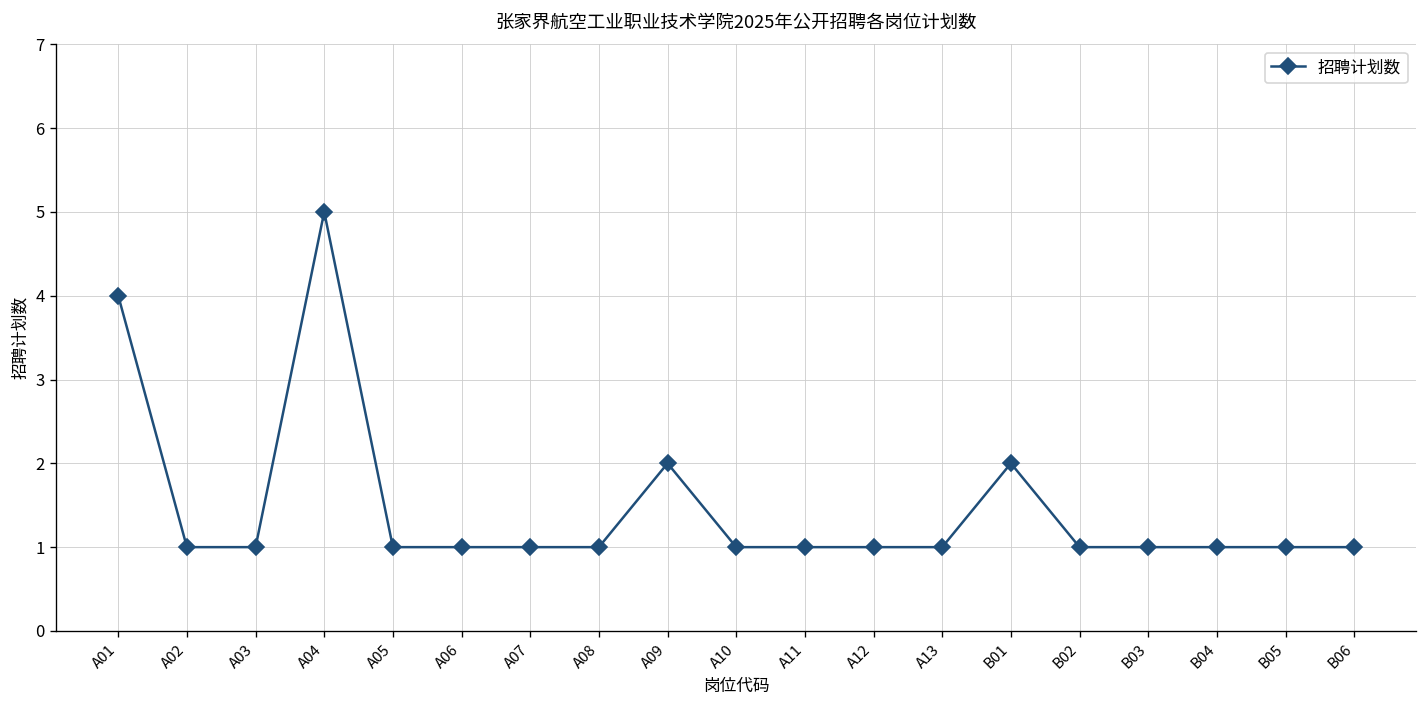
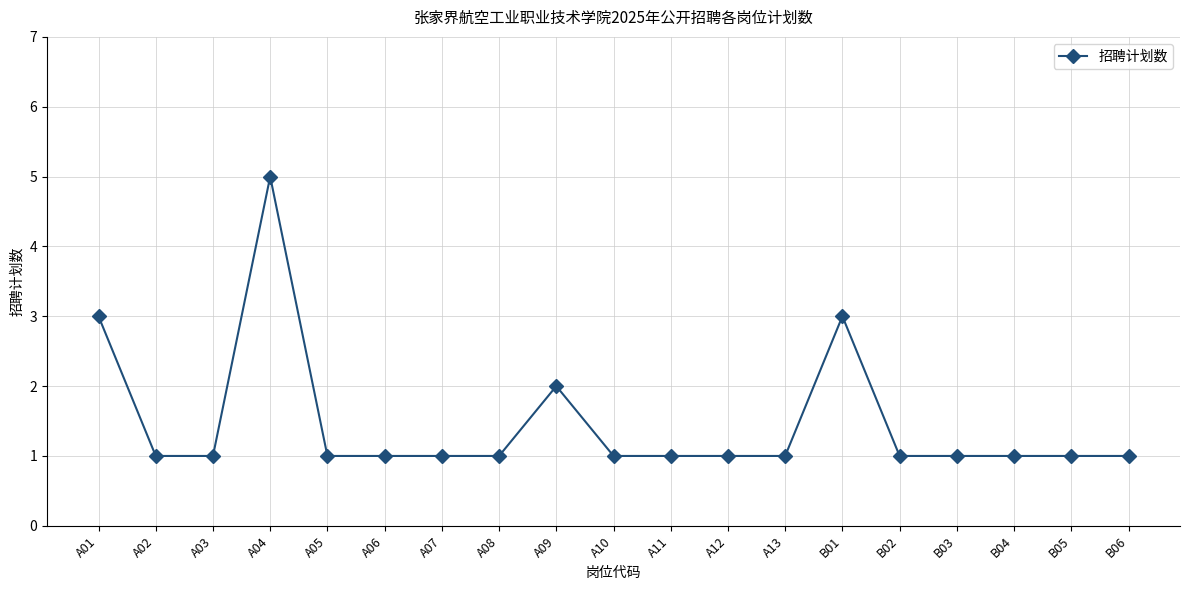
A01: 4 -> 3
B01: 2 -> 3
